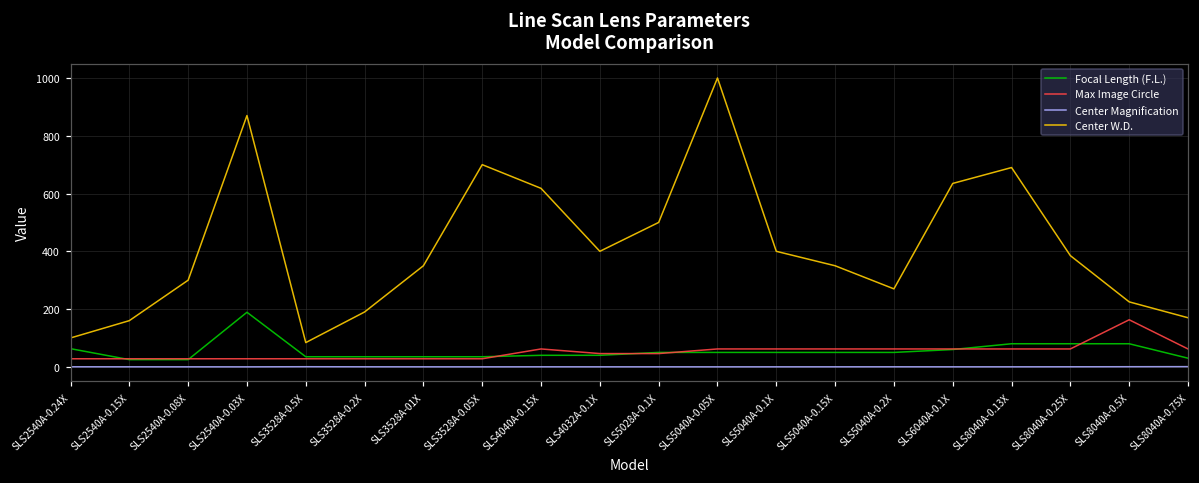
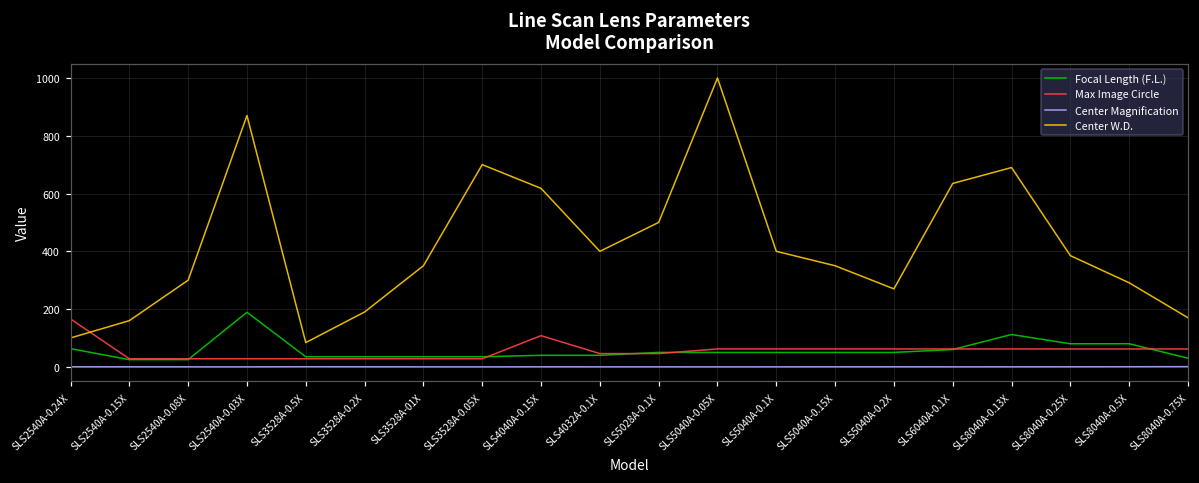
Max Image Circle, SLS2540A-0.24X: 30 -> 170
Max Image Circle, SLS4040A-0.15X: 60 -> 110
Focal Length (F.L.), SLS8040A-0.13X: 80 -> 110
Max Image Circle, SLS8040A-0.5X: 160 -> 60
Center W.D., SLS8040A-0.5X: 230 -> 290
